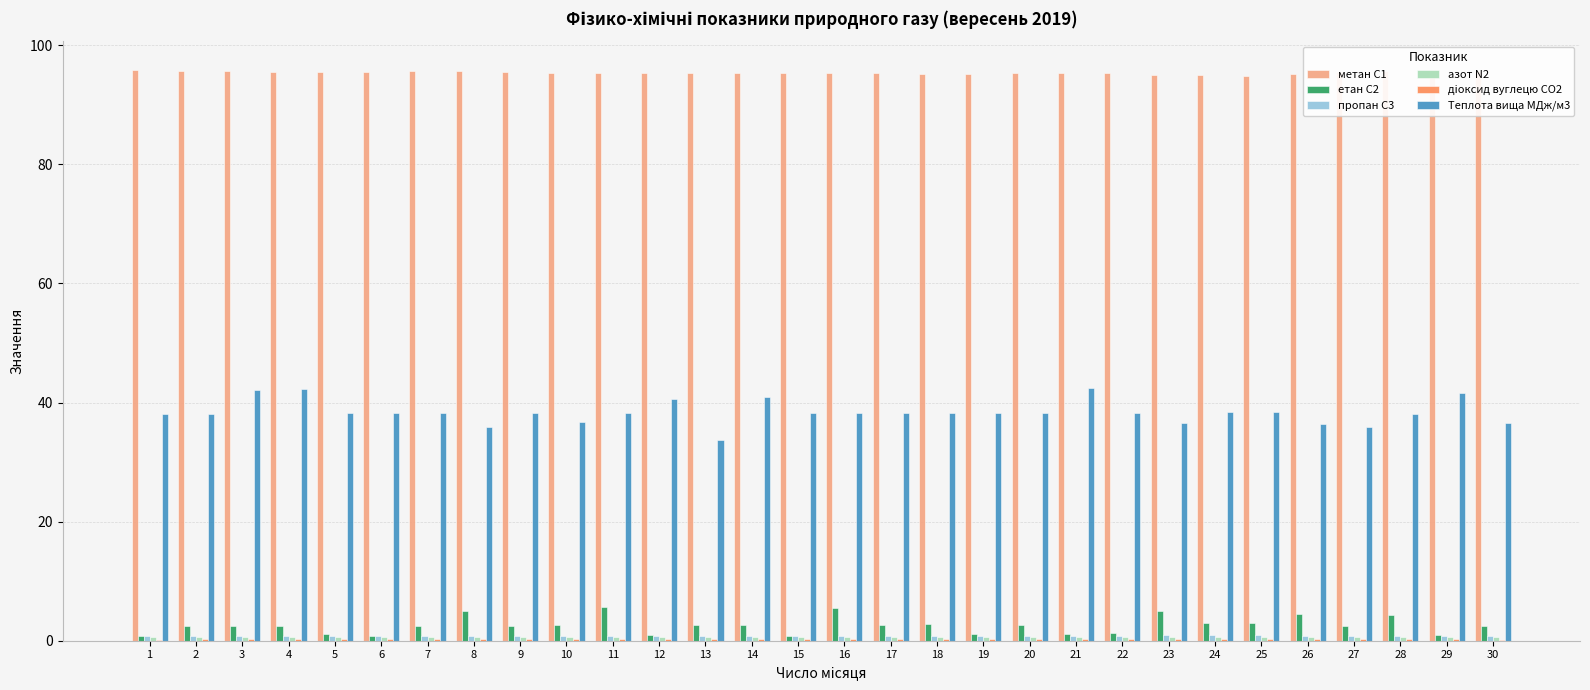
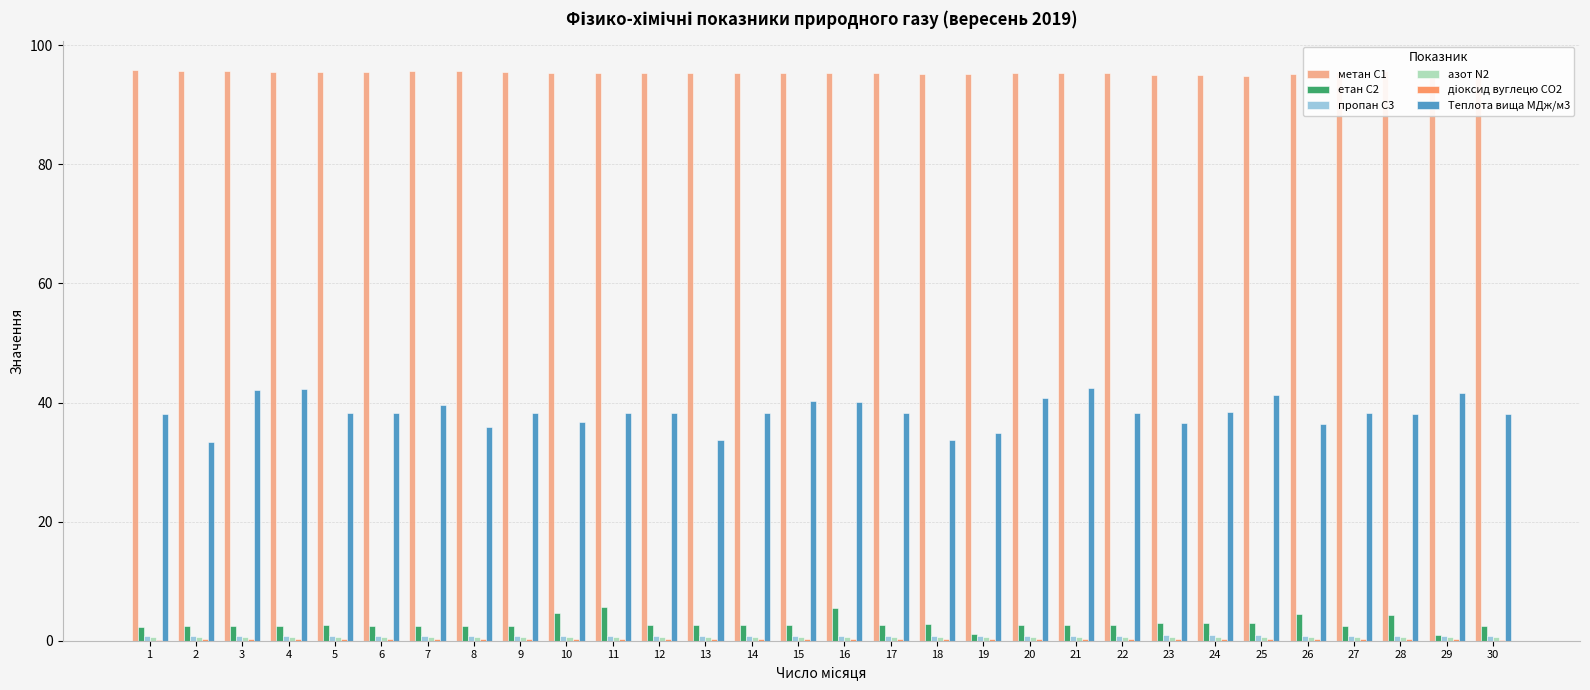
етан С2, 1: 1 -> 2
Теплота вища МДж/м3, 2: 38 -> 33
етан С2, 5: 1 -> 3
етан С2, 6: 1 -> 3
Теплота вища МДж/м3, 7: 38 -> 40
етан С2, 8: 5 -> 2
етан С2, 10: 3 -> 5
етан С2, 12: 1 -> 3
Теплота вища МДж/м3, 12: 41 -> 38
Теплота вища МДж/м3, 14: 41 -> 38
етан С2, 15: 1 -> 3
Теплота вища МДж/м3, 15: 38 -> 40
Теплота вища МДж/м3, 16: 38 -> 40
Теплота вища МДж/м3, 18: 38 -> 34
Теплота вища МДж/м3, 19: 38 -> 35
Теплота вища МДж/м3, 20: 38 -> 41
етан С2, 21: 1 -> 3
етан С2, 22: 1 -> 3
етан С2, 23: 5 -> 3
Теплота вища МДж/м3, 25: 38 -> 41
Теплота вища МДж/м3, 27: 36 -> 38
Теплота вища МДж/м3, 30: 37 -> 38
